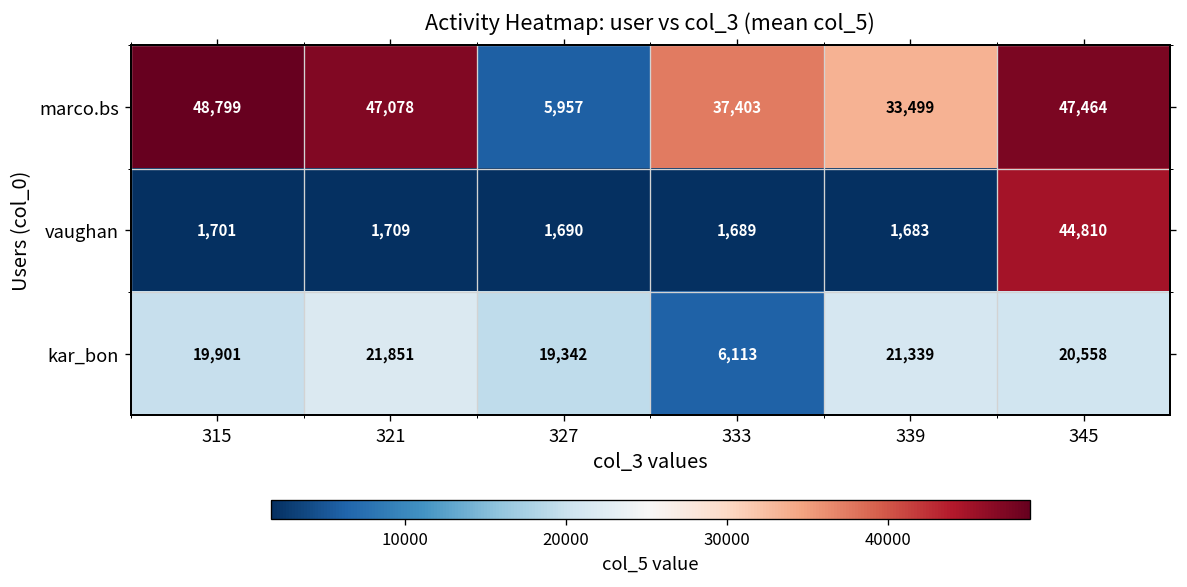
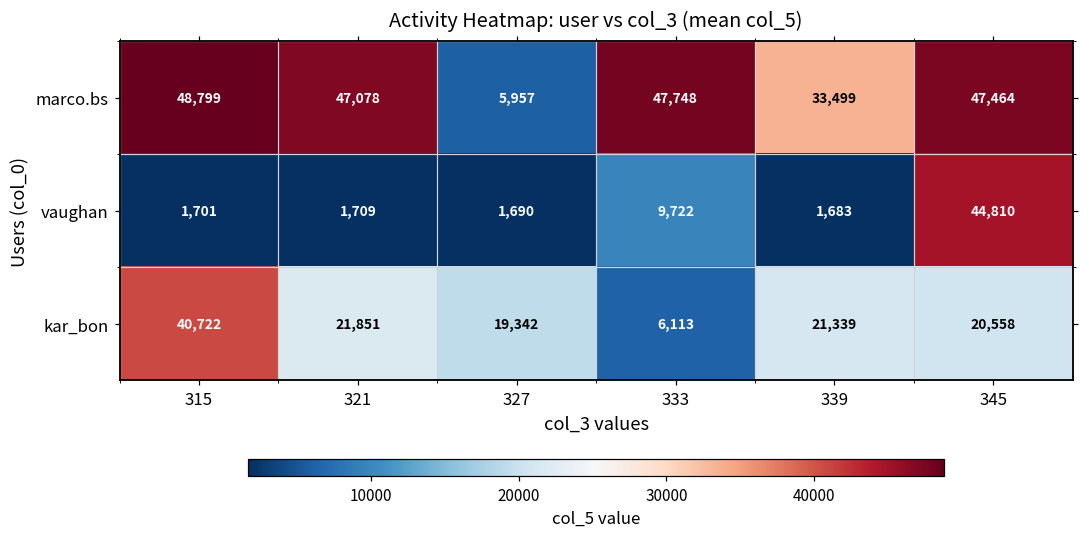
marco.bs, 333: 37,403 -> 47,748
vaughan, 333: 1,689 -> 9,722
kar_bon, 315: 19,901 -> 40,722
